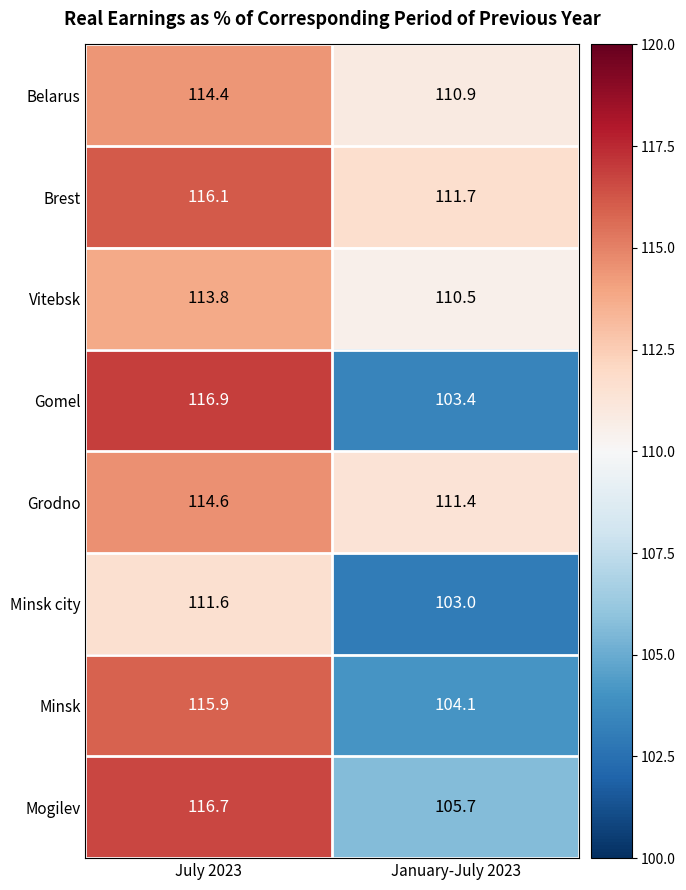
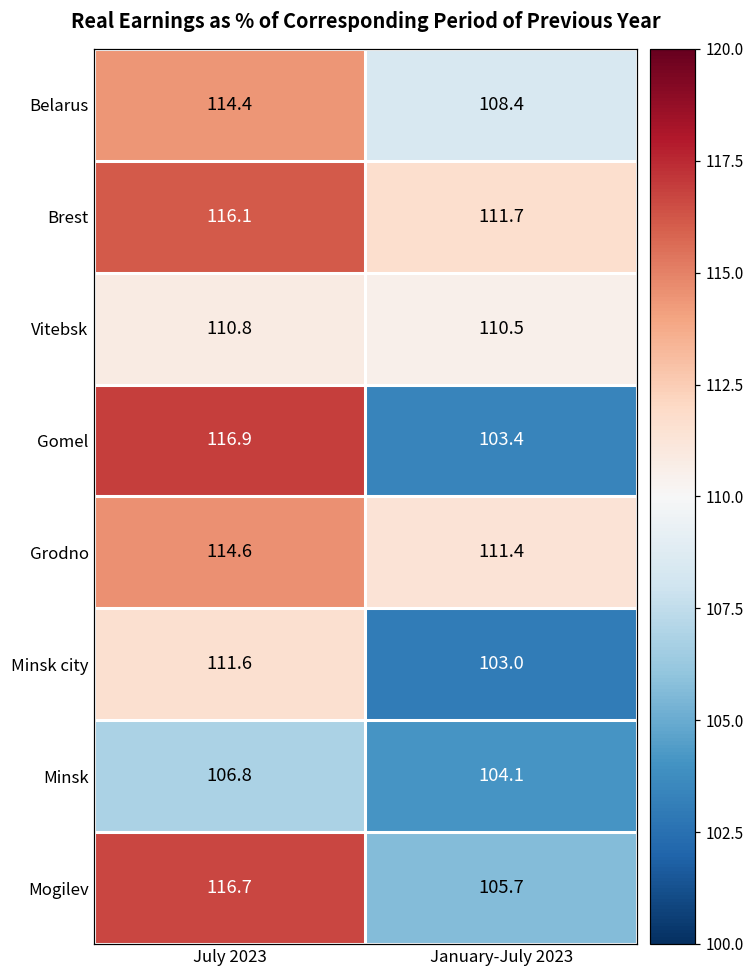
Belarus, January-July 2023: 110.9 -> 108.4
Vitebsk, July 2023: 113.8 -> 110.8
Minsk, July 2023: 115.9 -> 106.8
